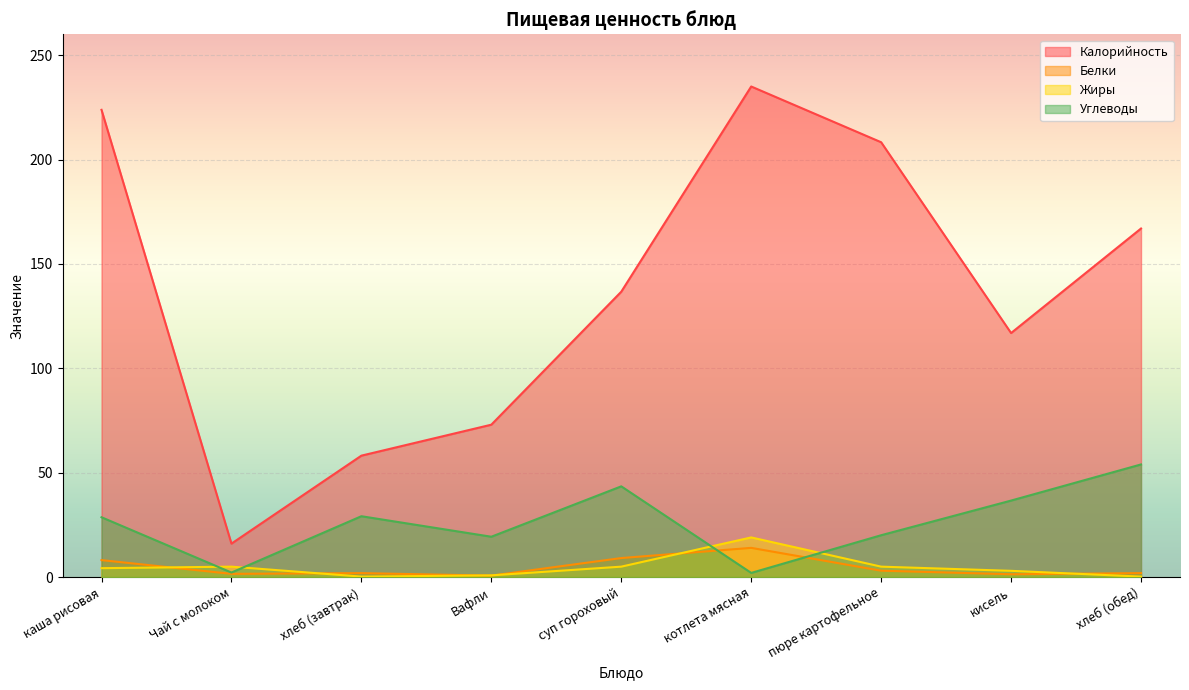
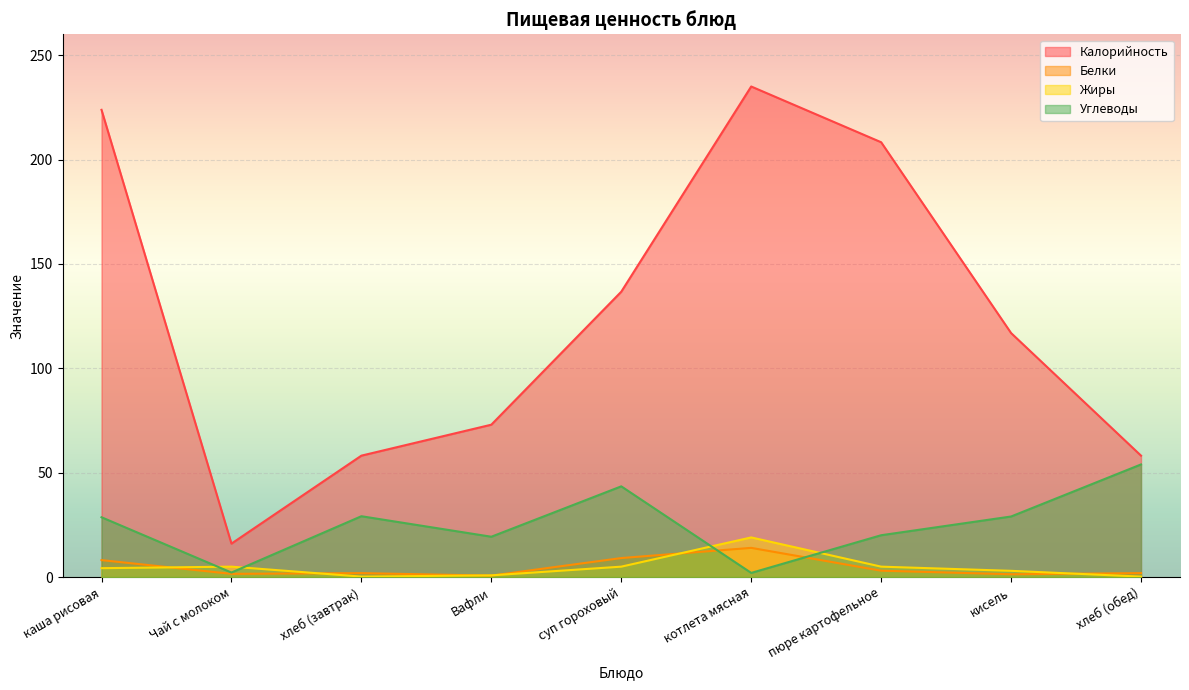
Углеводы, кисель: 37 -> 29
Калорийность, хлеб (обед): 167 -> 58
